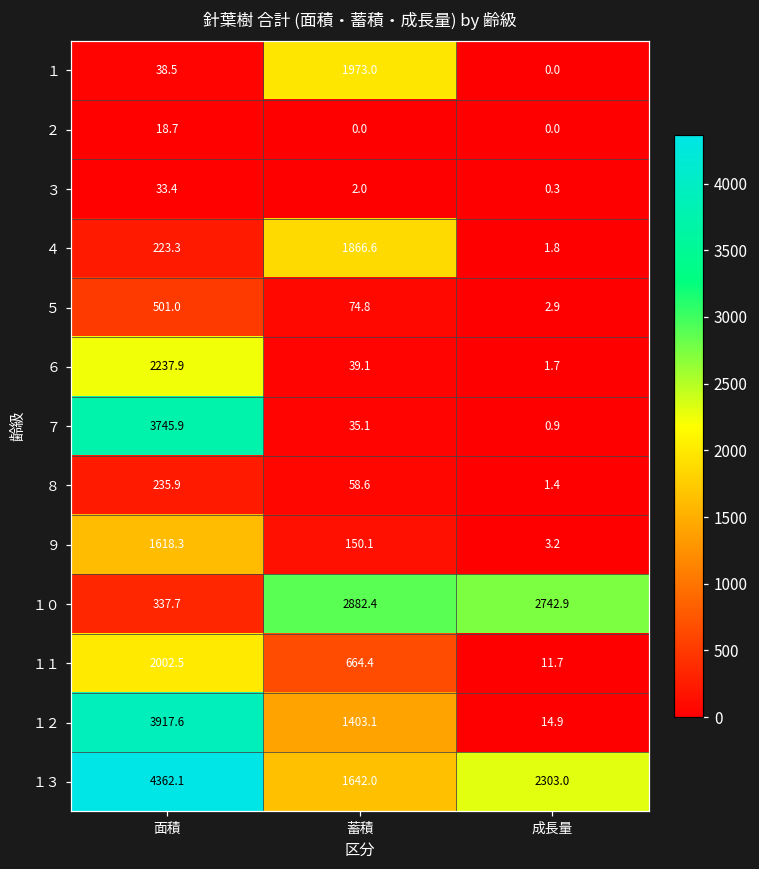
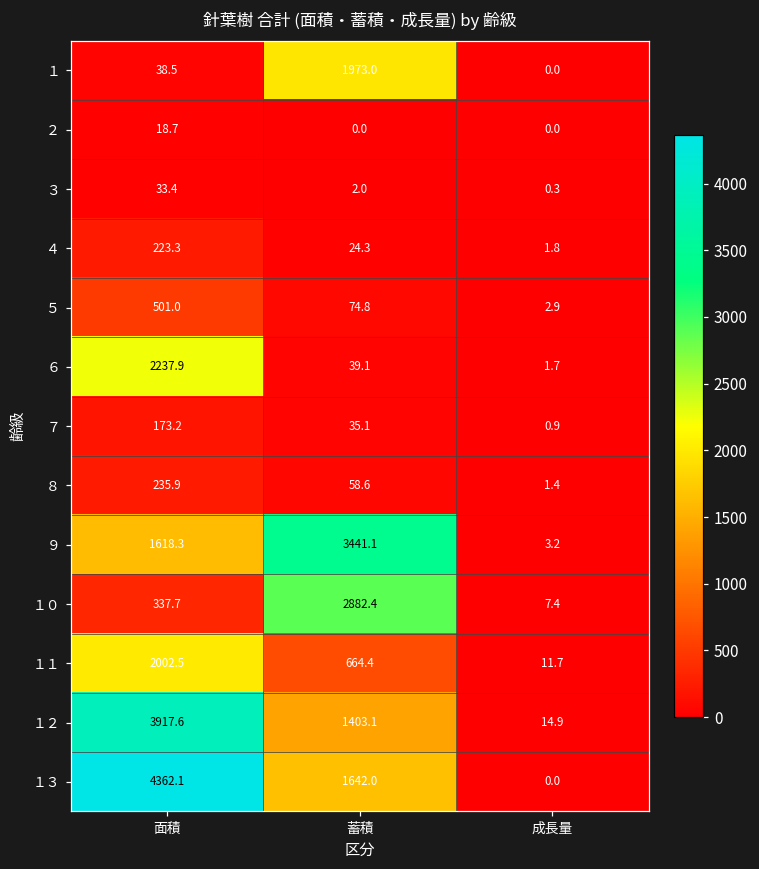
４, 蓄積: 1866.6 -> 24.3
７, 面積: 3745.9 -> 173.2
９, 蓄積: 150.1 -> 3441.1
１０, 成長量: 2742.9 -> 7.4
１３, 成長量: 2303.0 -> 0.0
